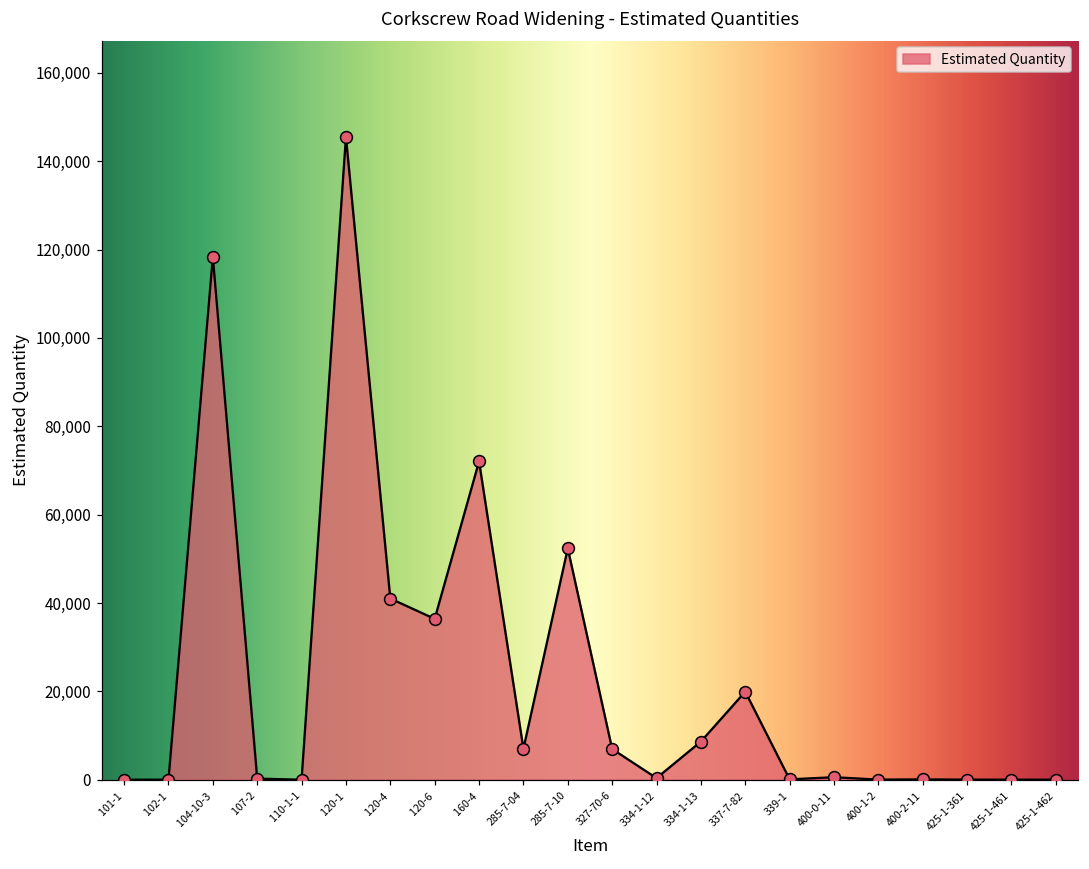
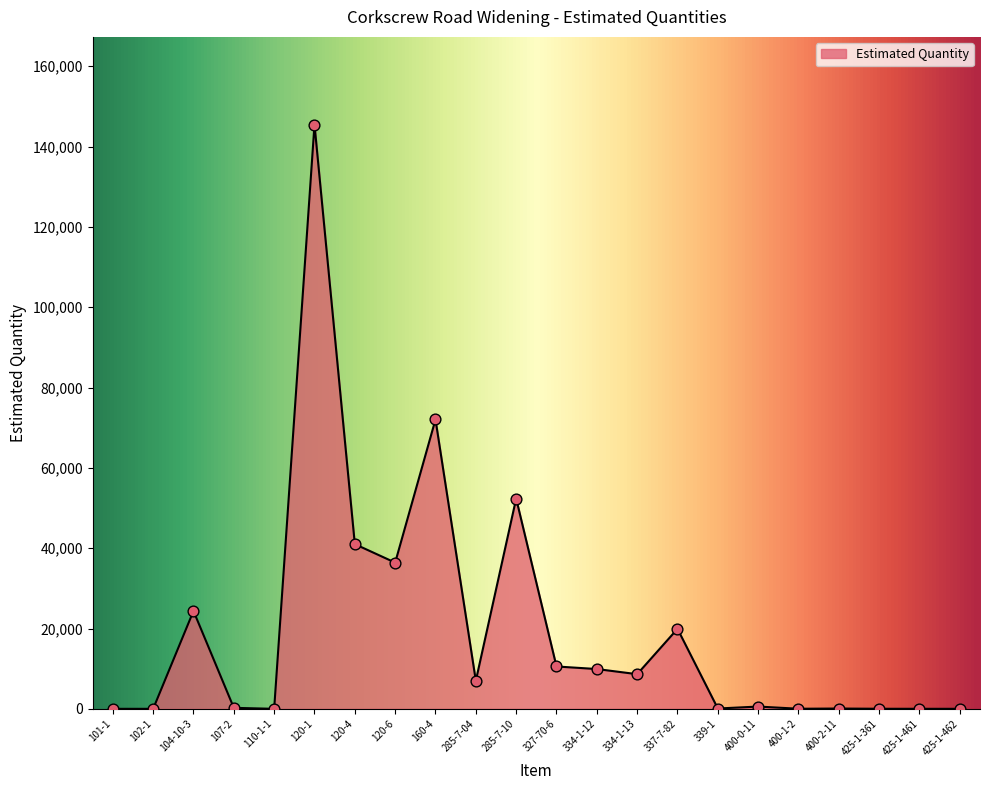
104-10-3: 118,000 -> 24,000
327-70-6: 7,000 -> 11,000
334-1-12: 0 -> 10,000
